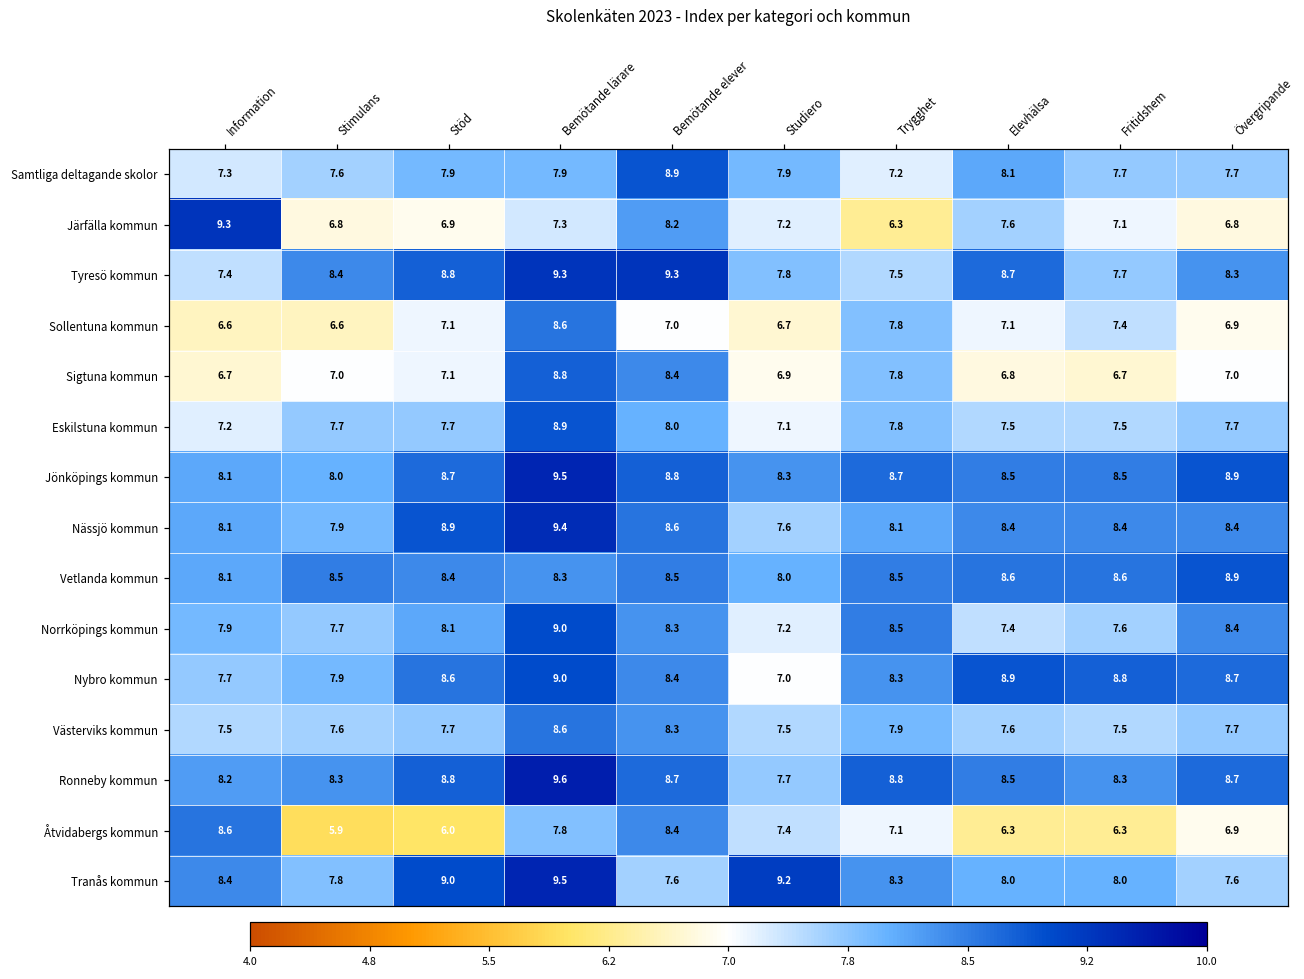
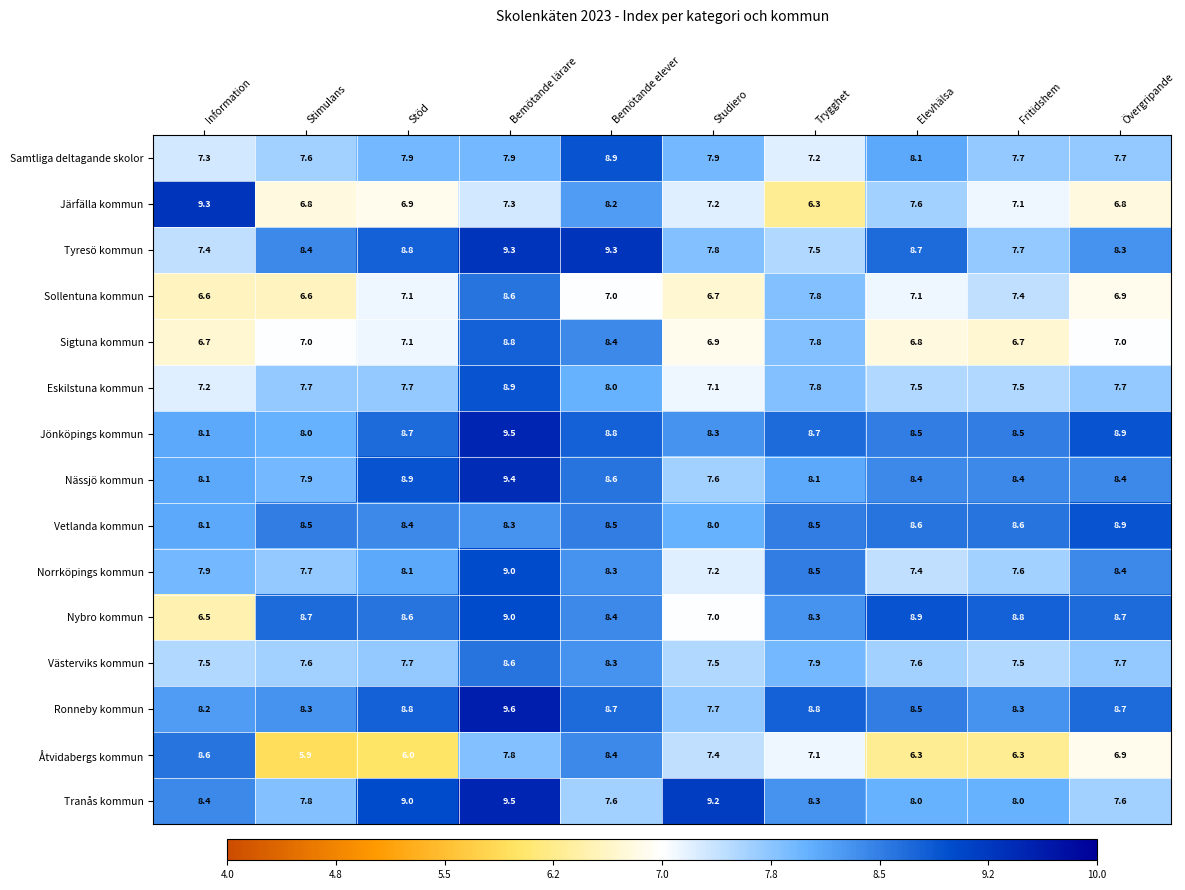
Nybro kommun, Information: 7.7 -> 6.5
Nybro kommun, Stimulans: 7.9 -> 8.7
